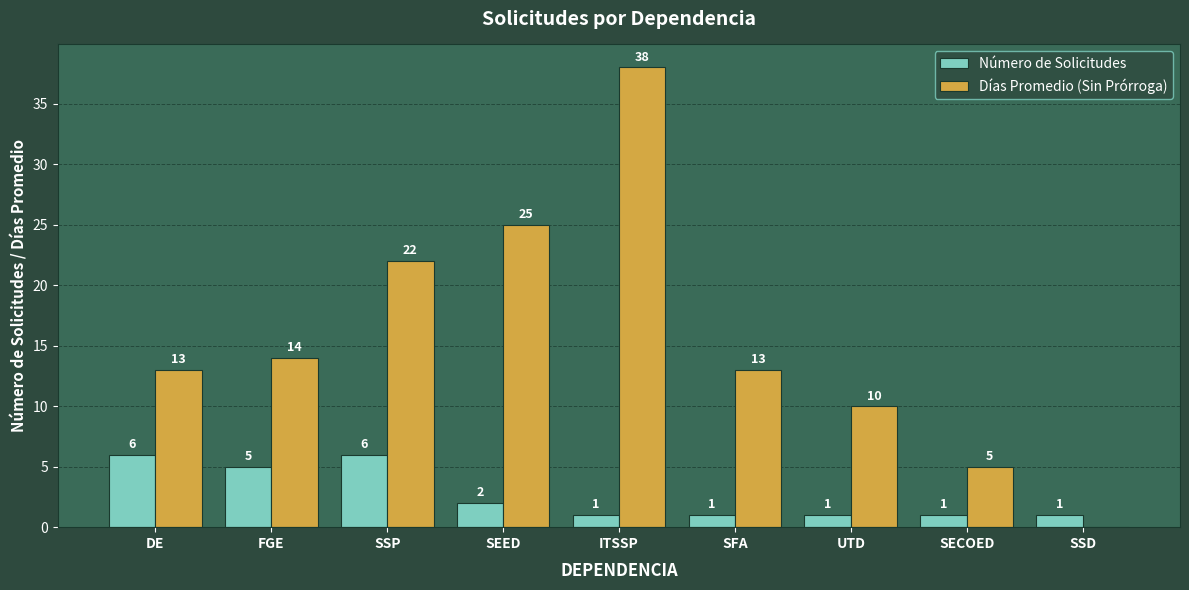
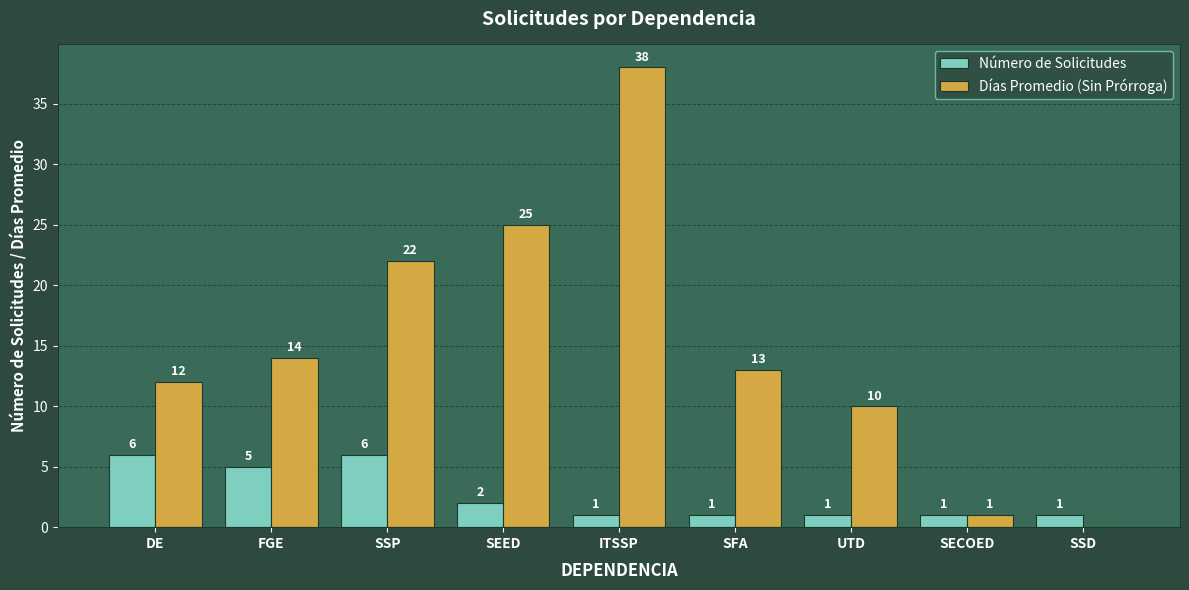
Días Promedio (Sin Prórroga), DE: 13 -> 12
Días Promedio (Sin Prórroga), SECOED: 5 -> 1
